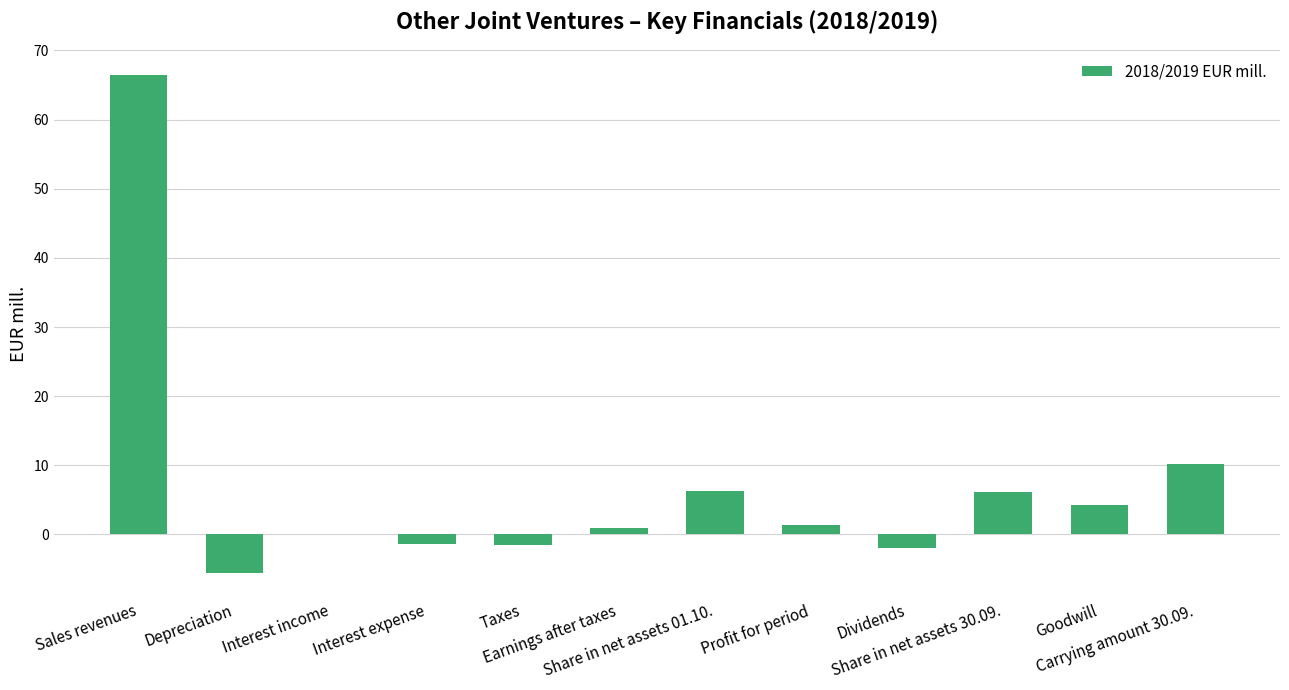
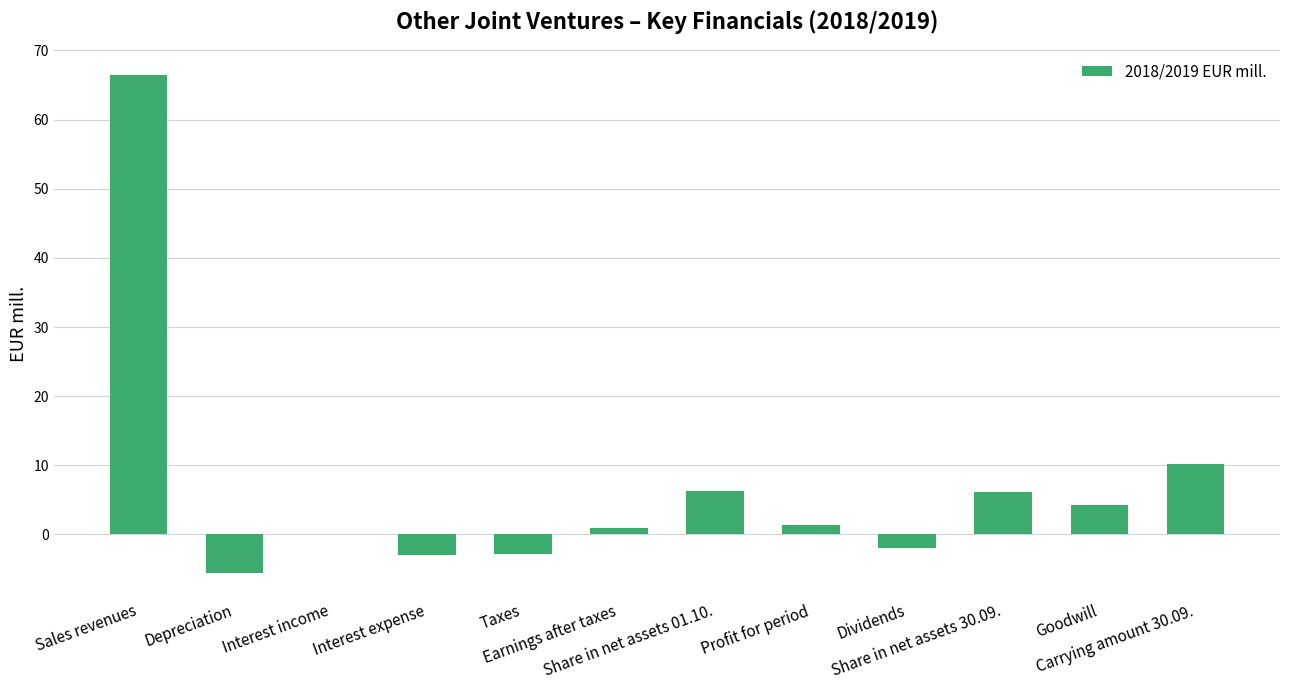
Interest expense: -1 -> -3
Taxes: -2 -> -3
